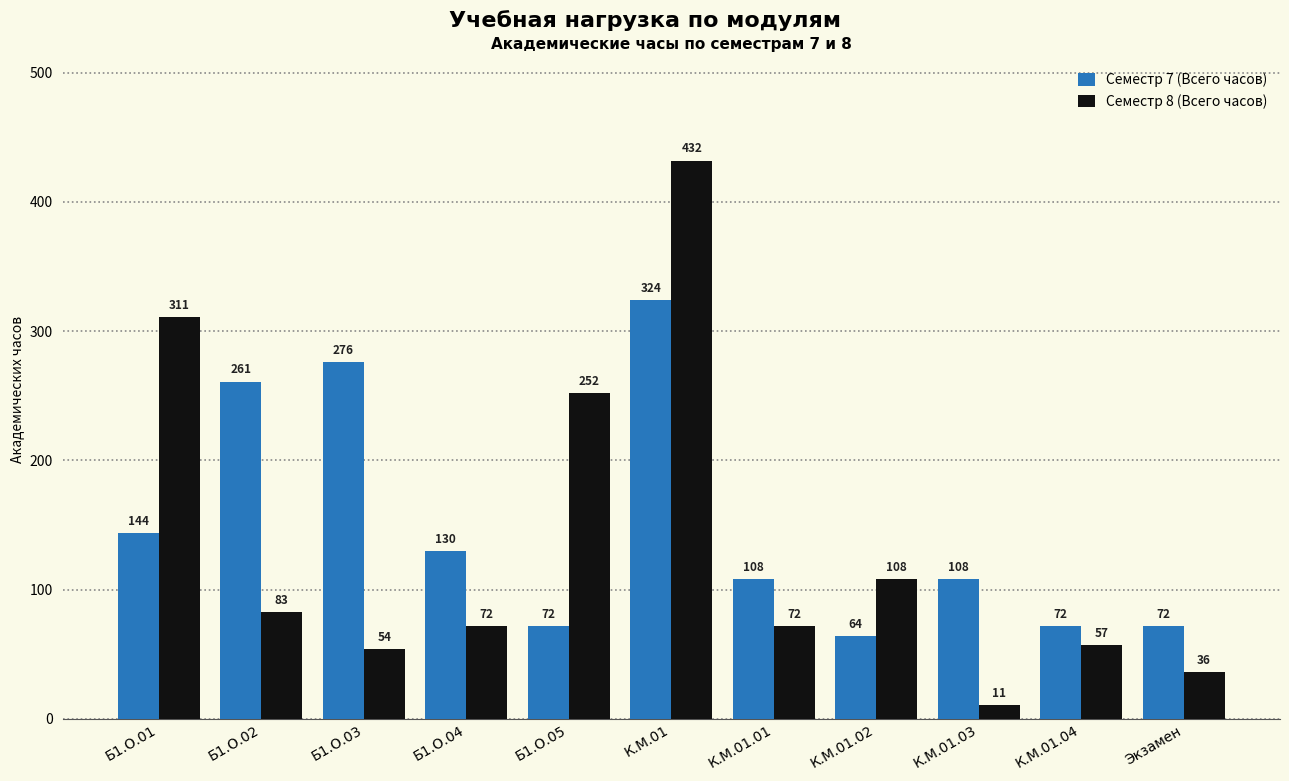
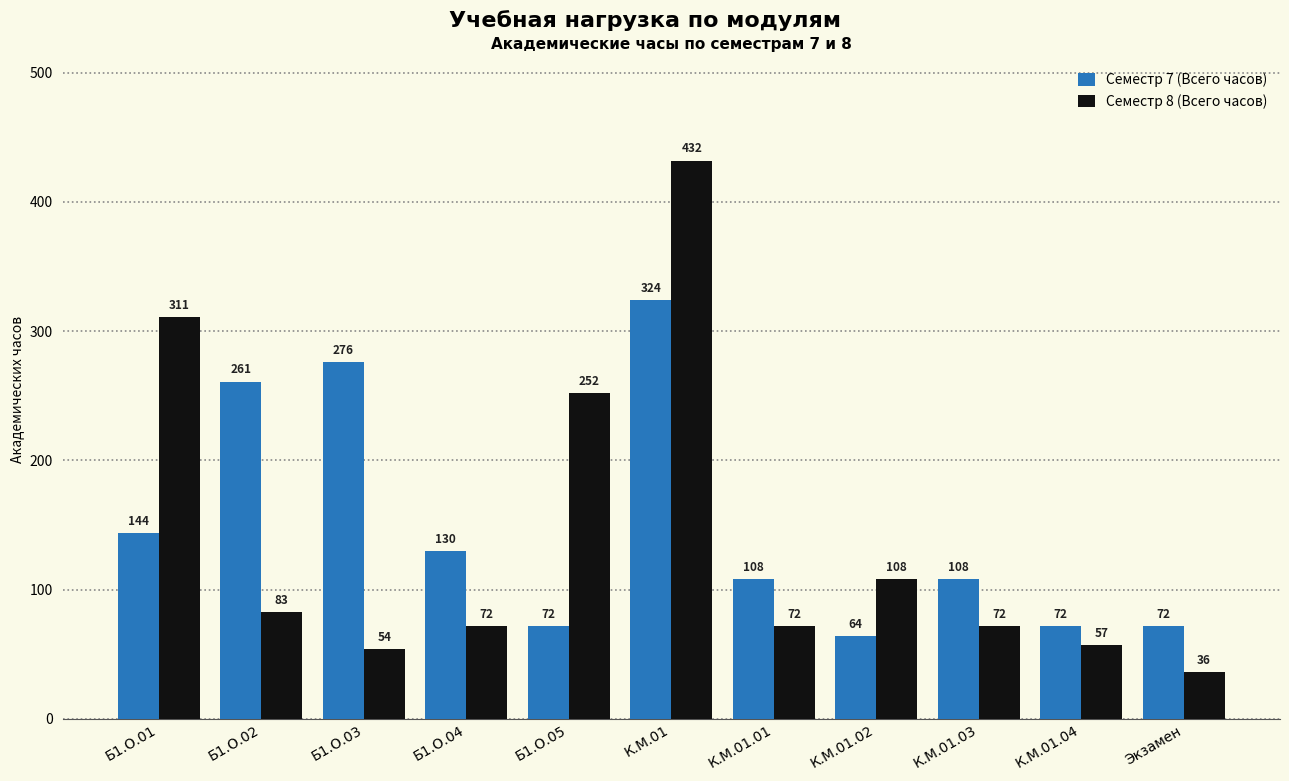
Семестр 8 (Всего часов), К.М.01.03: 11 -> 72
